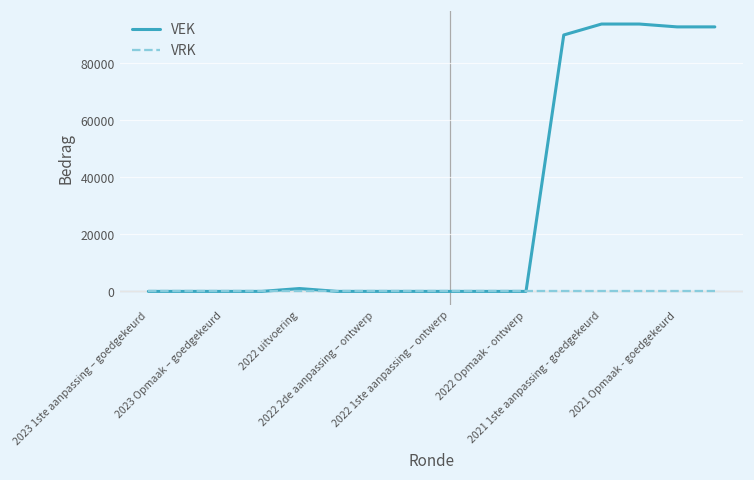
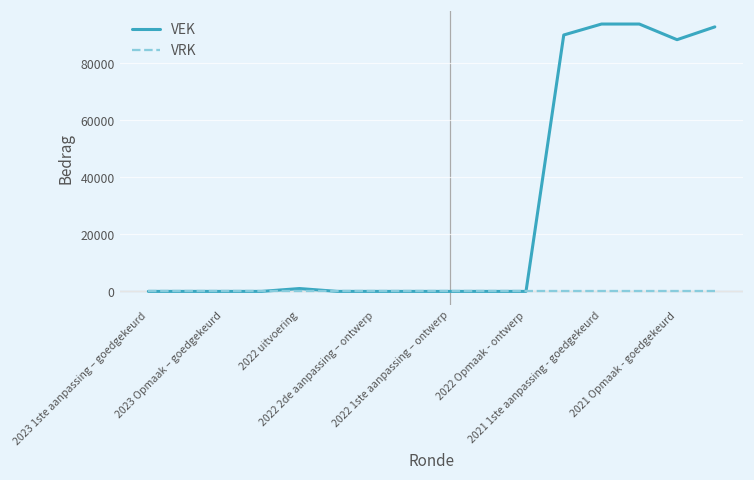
VEK, 2021 Opmaak - goedgekeurd: 93000 -> 88000
